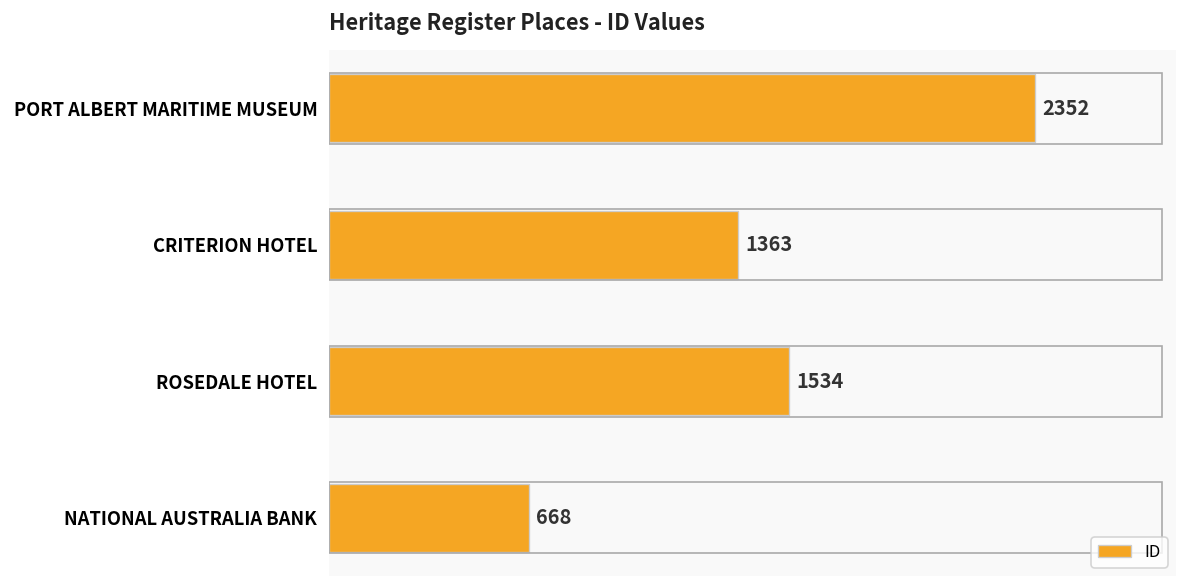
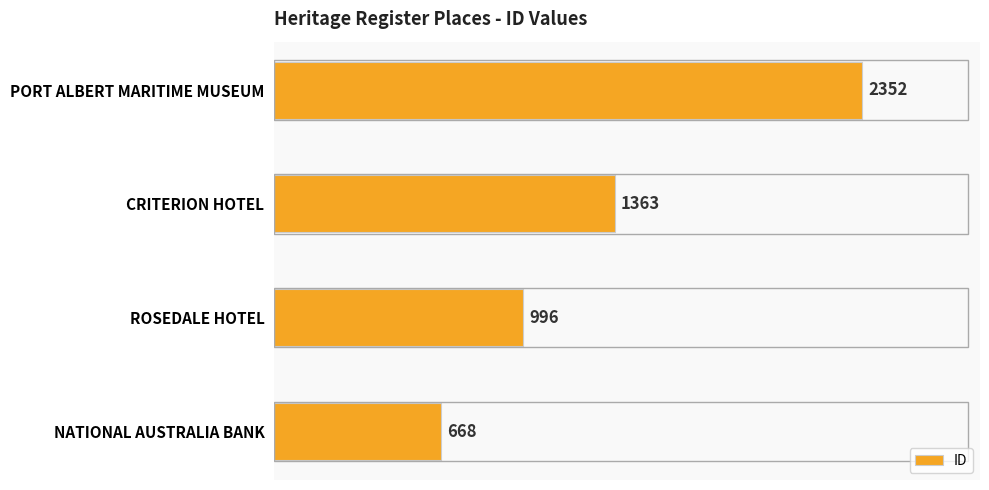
ROSEDALE HOTEL: 1534 -> 996
